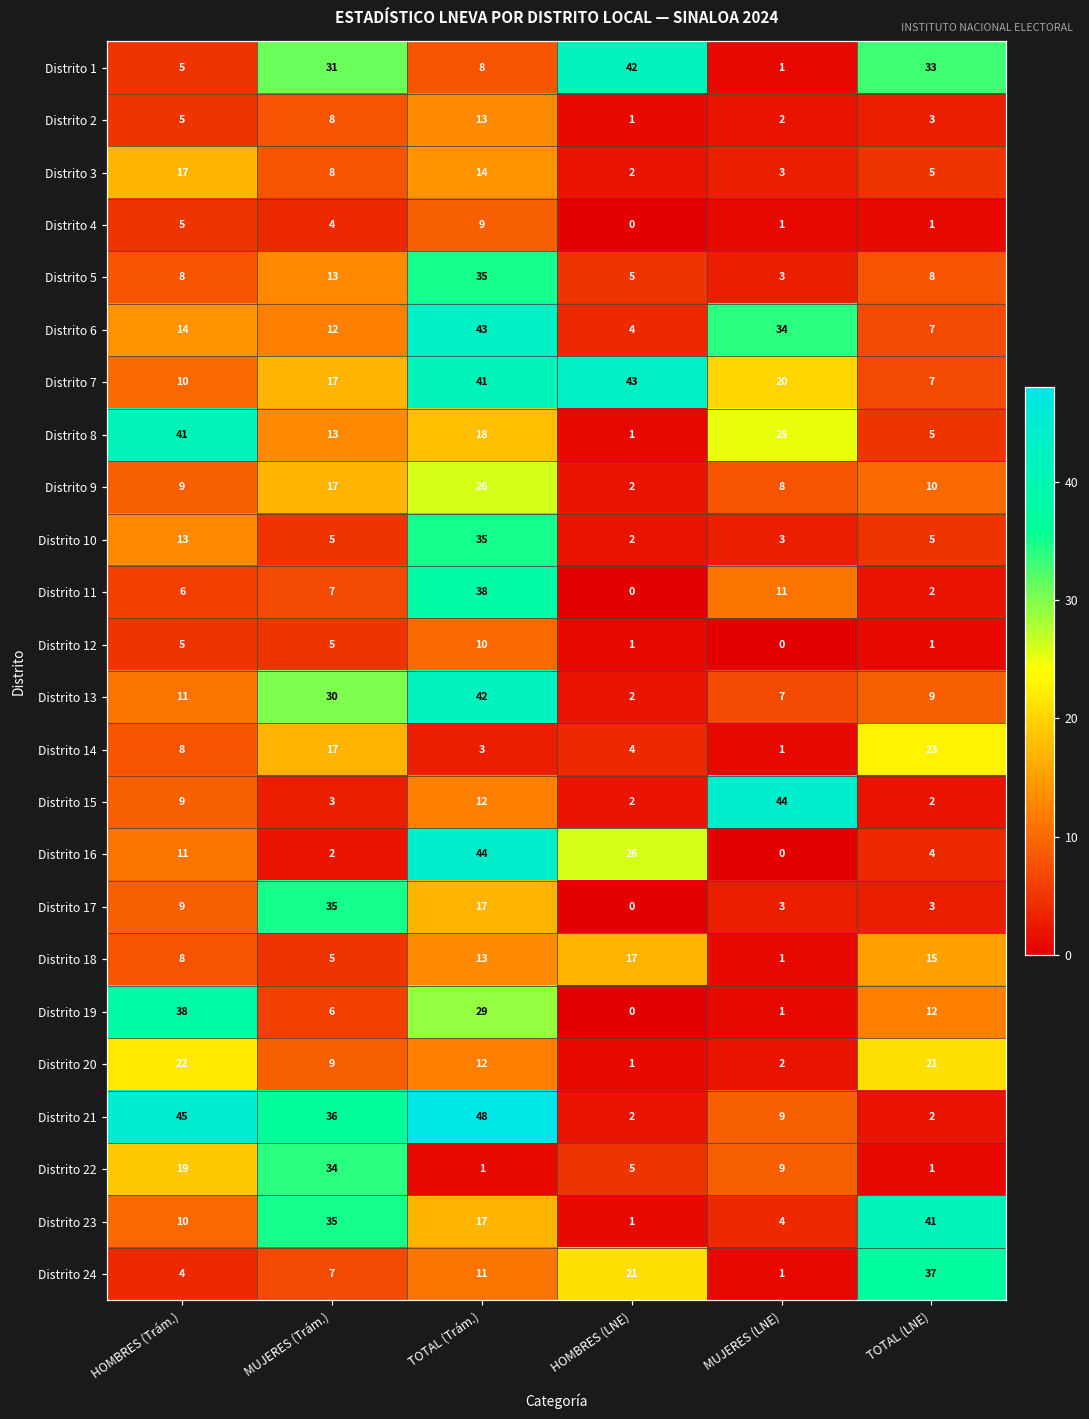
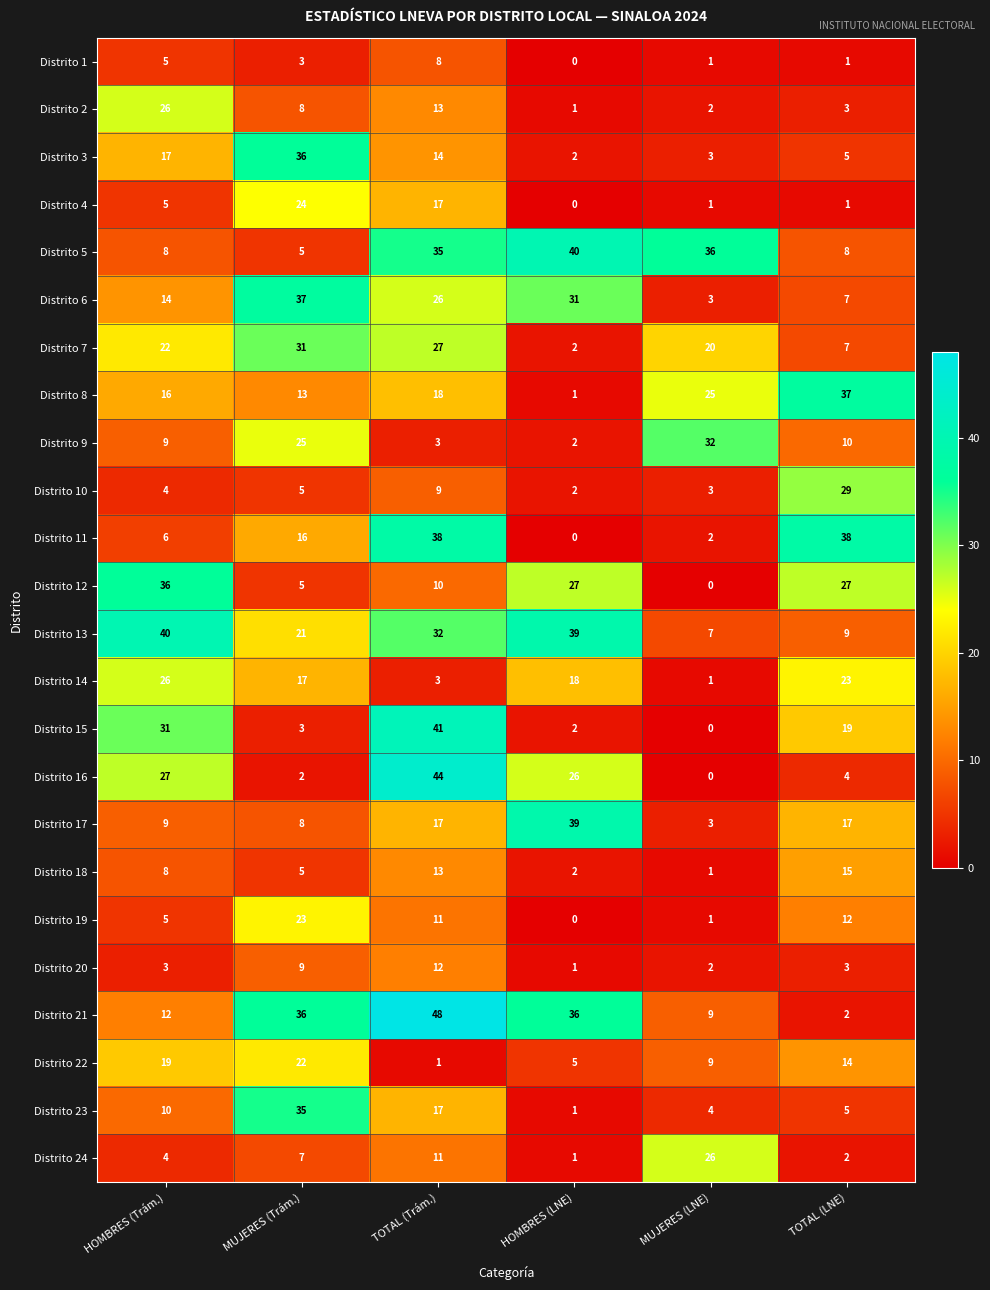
Distrito 1, MUJERES (Trám.): 31 -> 3
Distrito 1, HOMBRES (LNE): 42 -> 0
Distrito 1, TOTAL (LNE): 33 -> 1
Distrito 2, HOMBRES (Trám.): 5 -> 26
Distrito 3, MUJERES (Trám.): 8 -> 36
Distrito 4, MUJERES (Trám.): 4 -> 24
Distrito 4, TOTAL (Trám.): 9 -> 17
Distrito 5, MUJERES (Trám.): 13 -> 5
Distrito 5, HOMBRES (LNE): 5 -> 40
Distrito 5, MUJERES (LNE): 3 -> 36
Distrito 6, MUJERES (Trám.): 12 -> 37
Distrito 6, TOTAL (Trám.): 43 -> 26
Distrito 6, HOMBRES (LNE): 4 -> 31
Distrito 6, MUJERES (LNE): 34 -> 3
Distrito 7, HOMBRES (Trám.): 10 -> 22
Distrito 7, MUJERES (Trám.): 17 -> 31
Distrito 7, TOTAL (Trám.): 41 -> 27
Distrito 7, HOMBRES (LNE): 43 -> 2
Distrito 8, HOMBRES (Trám.): 41 -> 16
Distrito 8, TOTAL (LNE): 5 -> 37
Distrito 9, MUJERES (Trám.): 17 -> 25
Distrito 9, TOTAL (Trám.): 26 -> 3
Distrito 9, MUJERES (LNE): 8 -> 32
Distrito 10, HOMBRES (Trám.): 13 -> 4
Distrito 10, TOTAL (Trám.): 35 -> 9
Distrito 10, TOTAL (LNE): 5 -> 29
Distrito 11, MUJERES (Trám.): 7 -> 16
Distrito 11, MUJERES (LNE): 11 -> 2
Distrito 11, TOTAL (LNE): 2 -> 38
Distrito 12, HOMBRES (Trám.): 5 -> 36
Distrito 12, HOMBRES (LNE): 1 -> 27
Distrito 12, TOTAL (LNE): 1 -> 27
Distrito 13, HOMBRES (Trám.): 11 -> 40
Distrito 13, MUJERES (Trám.): 30 -> 21
Distrito 13, TOTAL (Trám.): 42 -> 32
Distrito 13, HOMBRES (LNE): 2 -> 39
Distrito 14, HOMBRES (Trám.): 8 -> 26
Distrito 14, HOMBRES (LNE): 4 -> 18
Distrito 15, HOMBRES (Trám.): 9 -> 31
Distrito 15, TOTAL (Trám.): 12 -> 41
Distrito 15, MUJERES (LNE): 44 -> 0
Distrito 15, TOTAL (LNE): 2 -> 19
Distrito 16, HOMBRES (Trám.): 11 -> 27
Distrito 17, MUJERES (Trám.): 35 -> 8
Distrito 17, HOMBRES (LNE): 0 -> 39
Distrito 17, TOTAL (LNE): 3 -> 17
Distrito 18, HOMBRES (LNE): 17 -> 2
Distrito 19, HOMBRES (Trám.): 38 -> 5
Distrito 19, MUJERES (Trám.): 6 -> 23
Distrito 19, TOTAL (Trám.): 29 -> 11
Distrito 20, HOMBRES (Trám.): 22 -> 3
Distrito 20, TOTAL (LNE): 21 -> 3
Distrito 21, HOMBRES (Trám.): 45 -> 12
Distrito 21, HOMBRES (LNE): 2 -> 36
Distrito 22, MUJERES (Trám.): 34 -> 22
Distrito 22, TOTAL (LNE): 1 -> 14
Distrito 23, TOTAL (LNE): 41 -> 5
Distrito 24, HOMBRES (LNE): 21 -> 1
Distrito 24, MUJERES (LNE): 1 -> 26
Distrito 24, TOTAL (LNE): 37 -> 2
